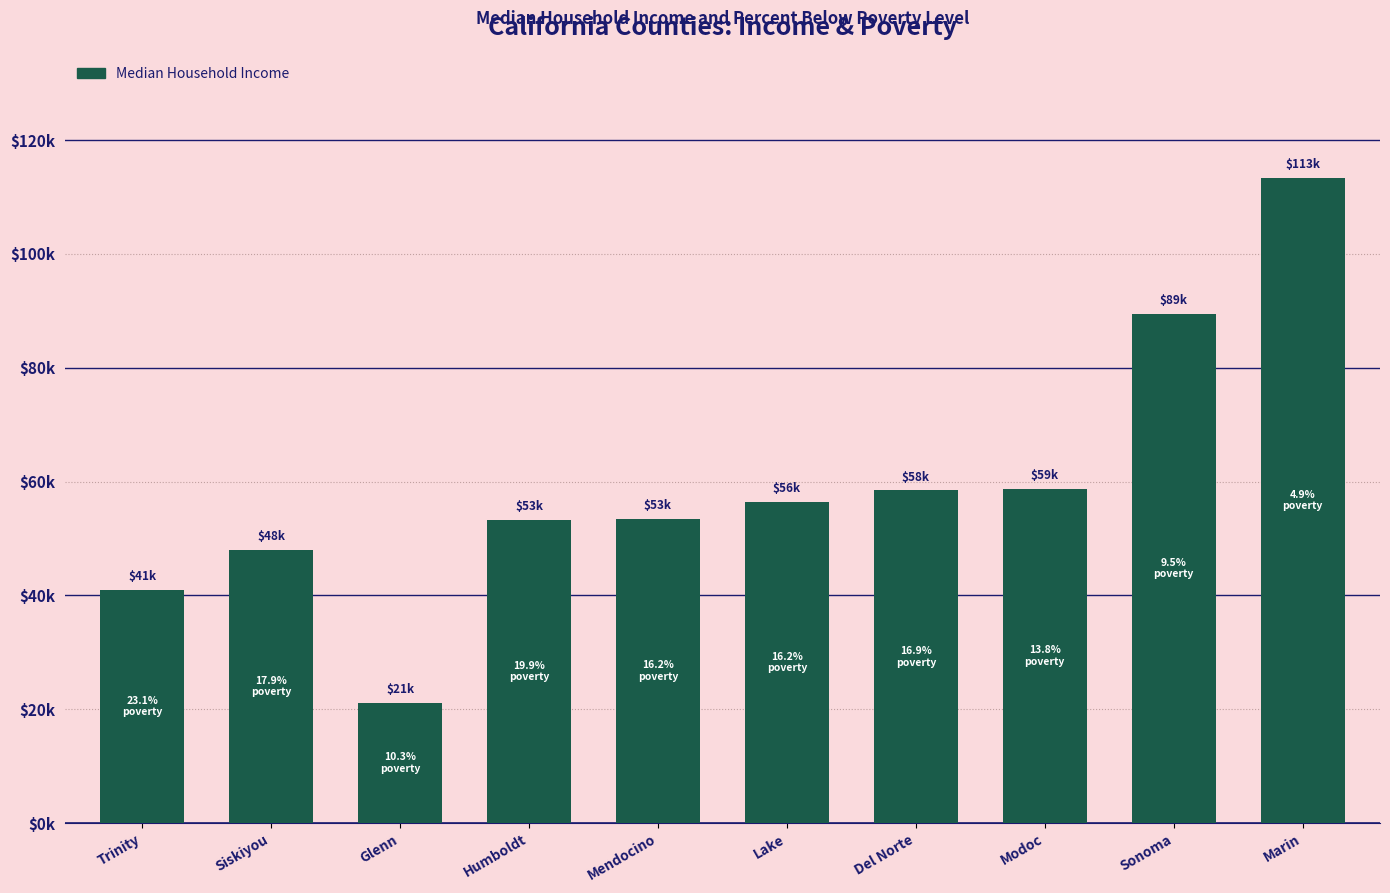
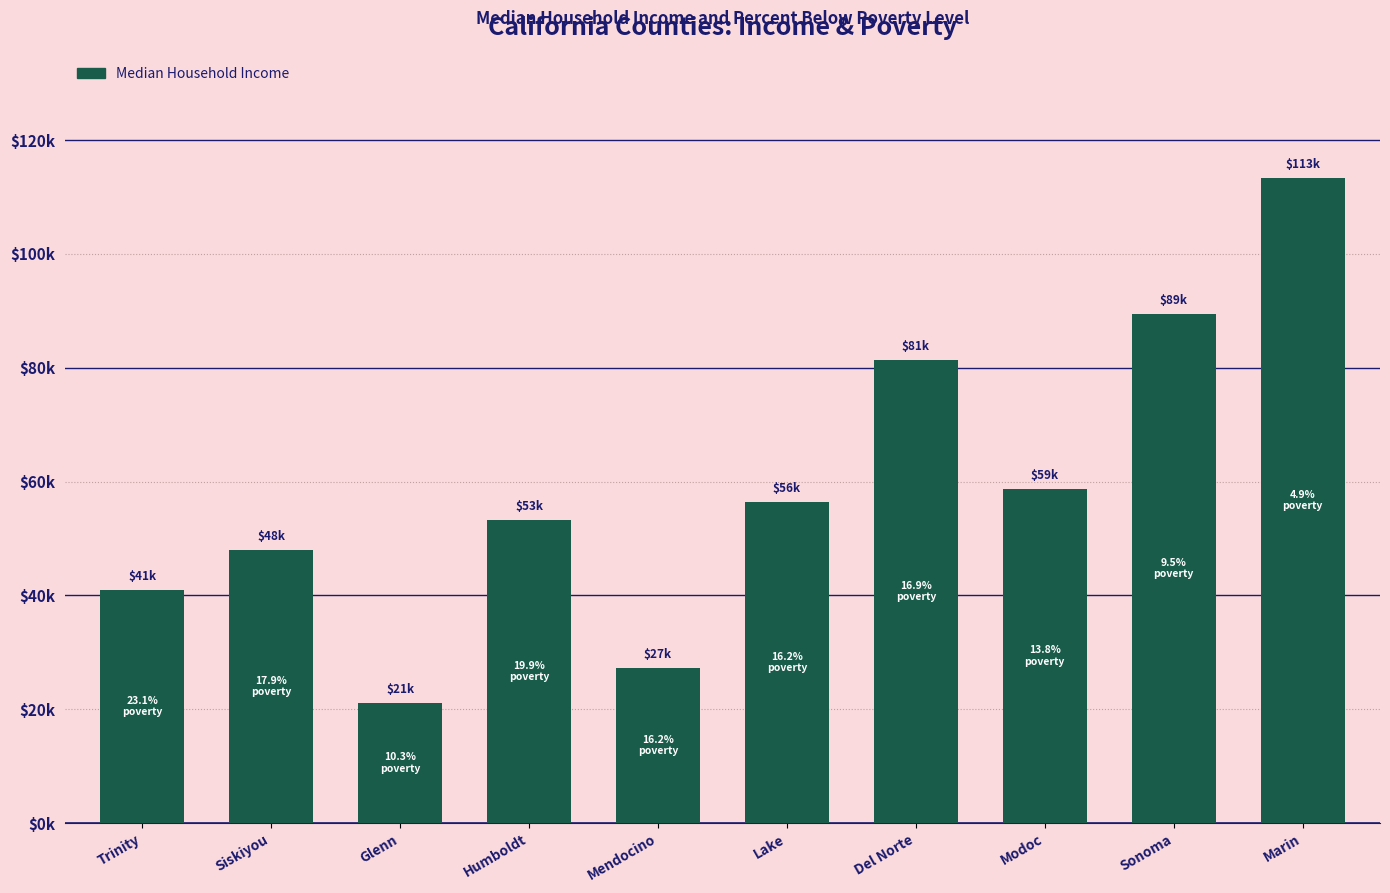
Mendocino: $53k -> $27k
Del Norte: $58k -> $81k
